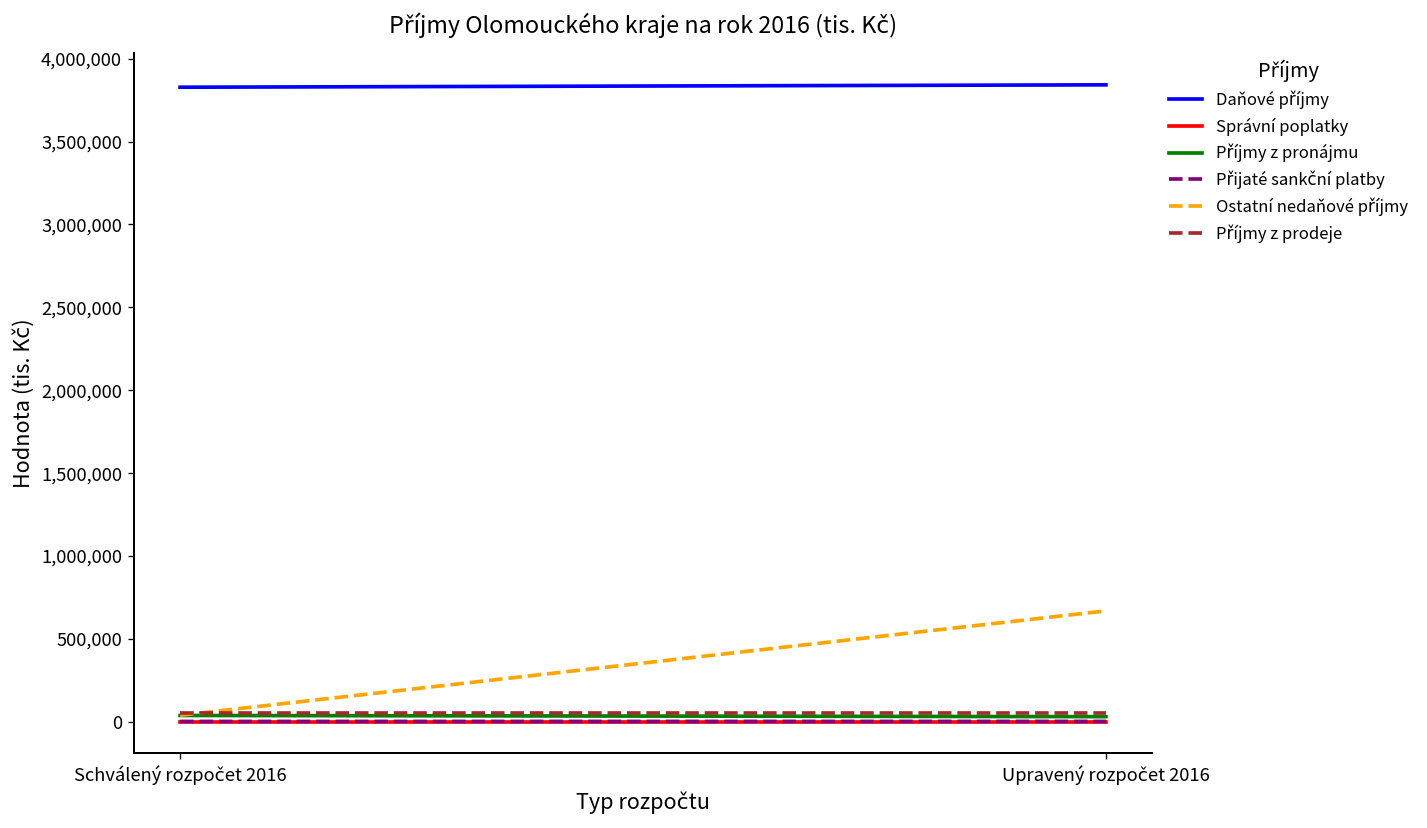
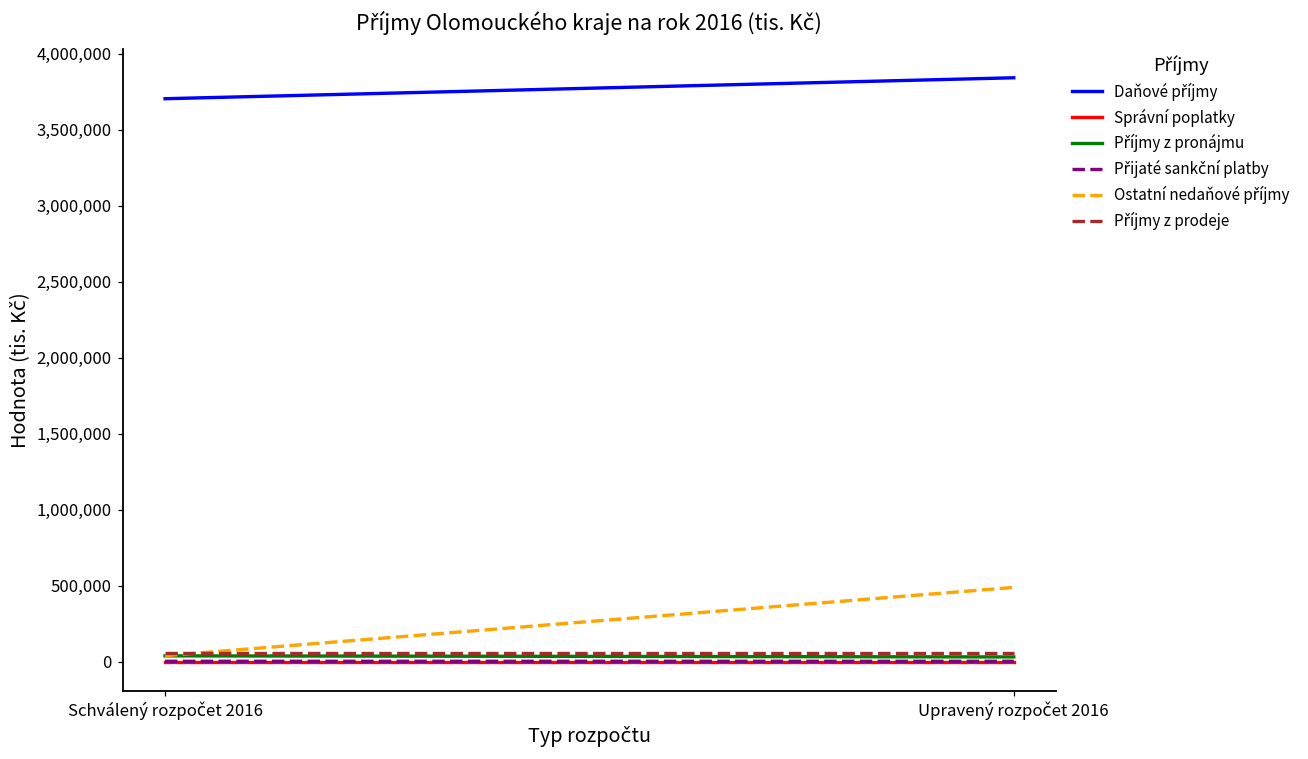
Daňové příjmy, Schválený rozpočet 2016: 3,830,000 -> 3,700,000
Ostatní nedaňové příjmy, Upravený rozpočet 2016: 670,000 -> 490,000
